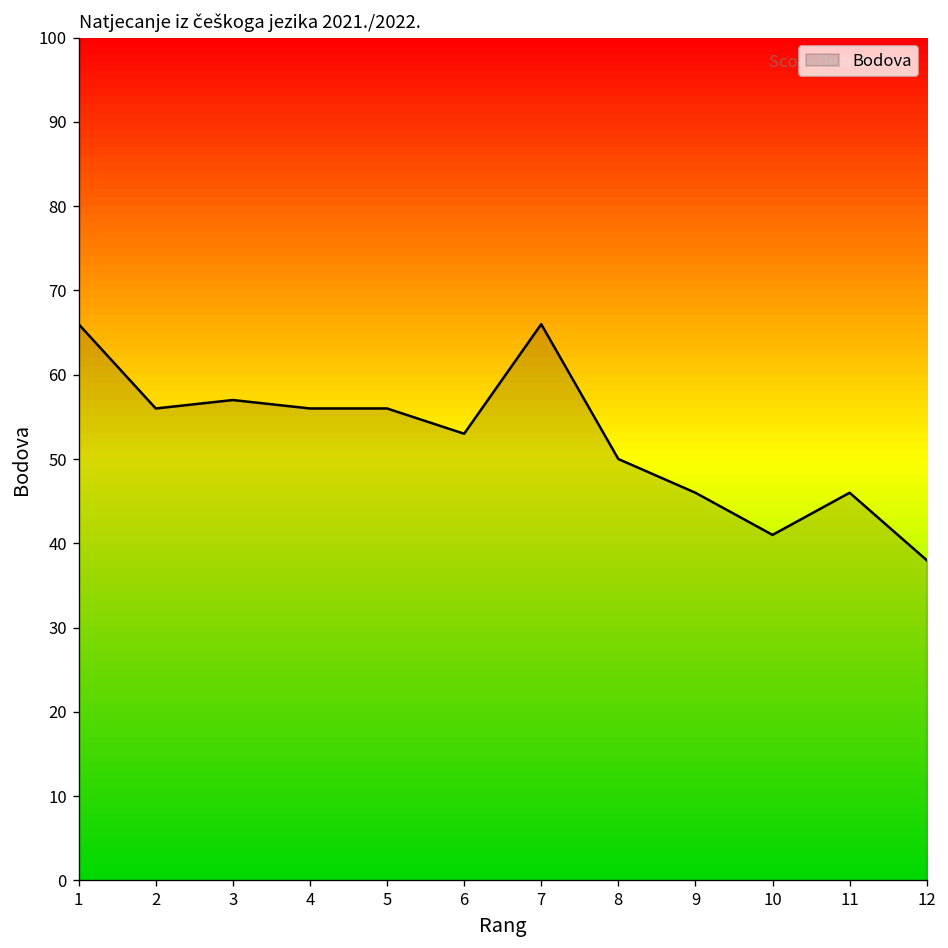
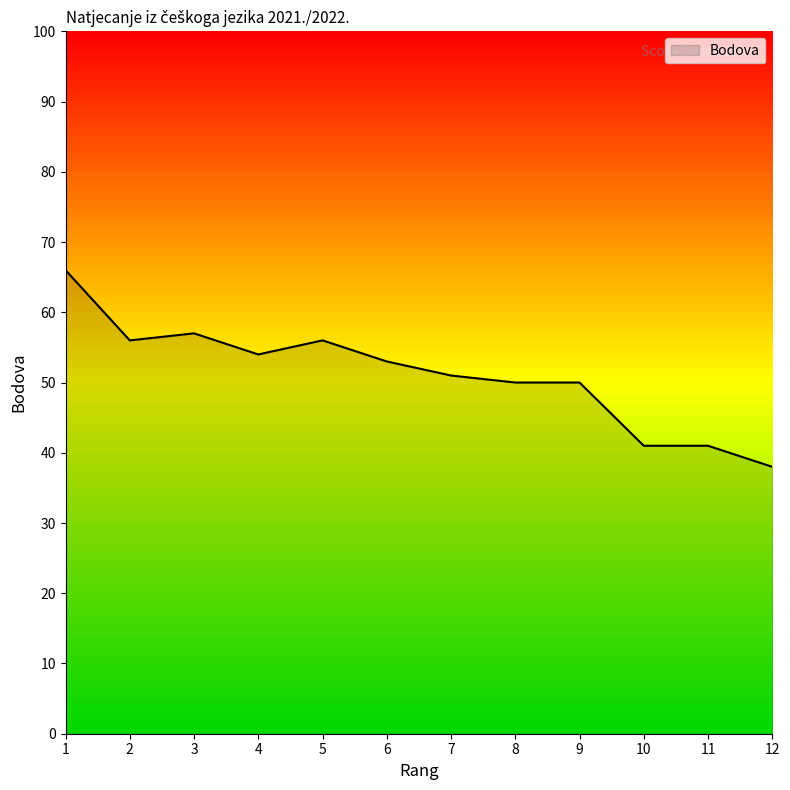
4: 56 -> 54
7: 66 -> 51
9: 46 -> 50
11: 46 -> 41
